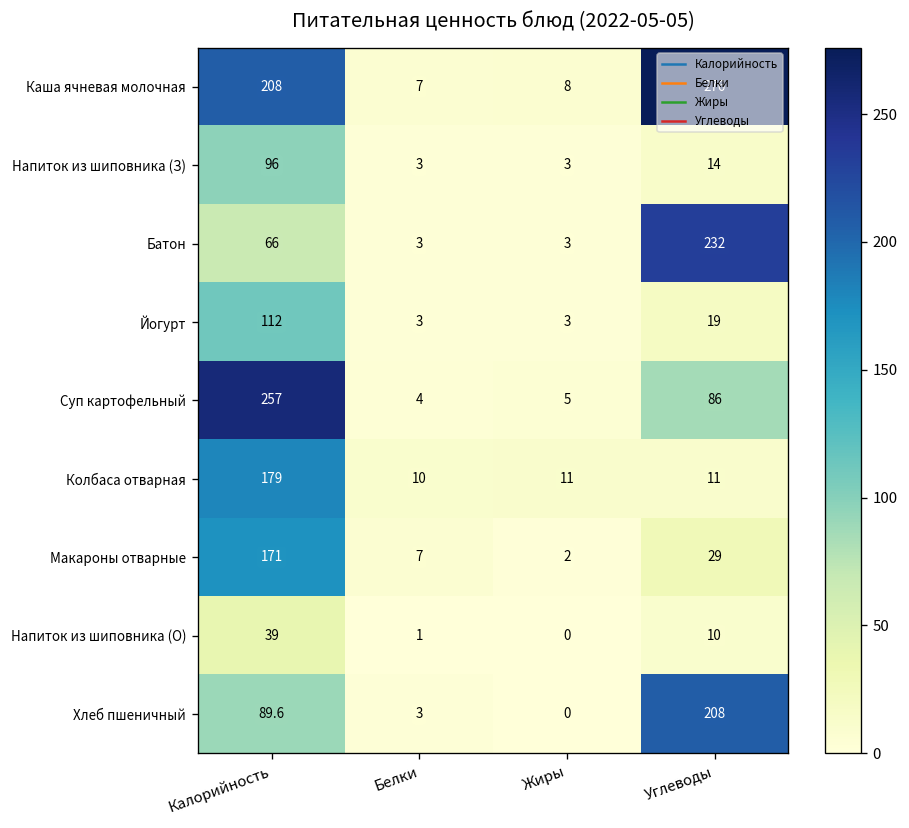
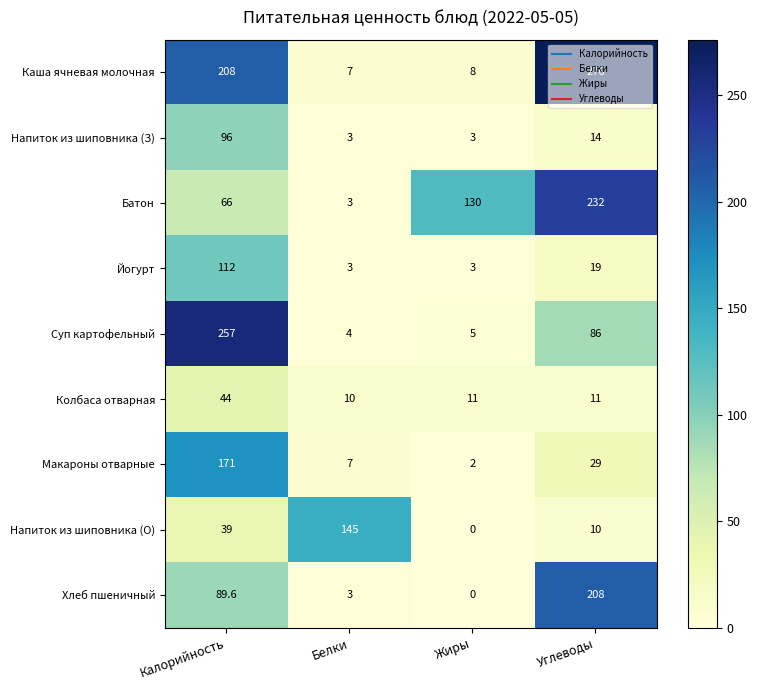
Батон, Жиры: 3 -> 130
Колбаса отварная, Калорийность: 179 -> 44
Напиток из шиповника (О), Белки: 1 -> 145
